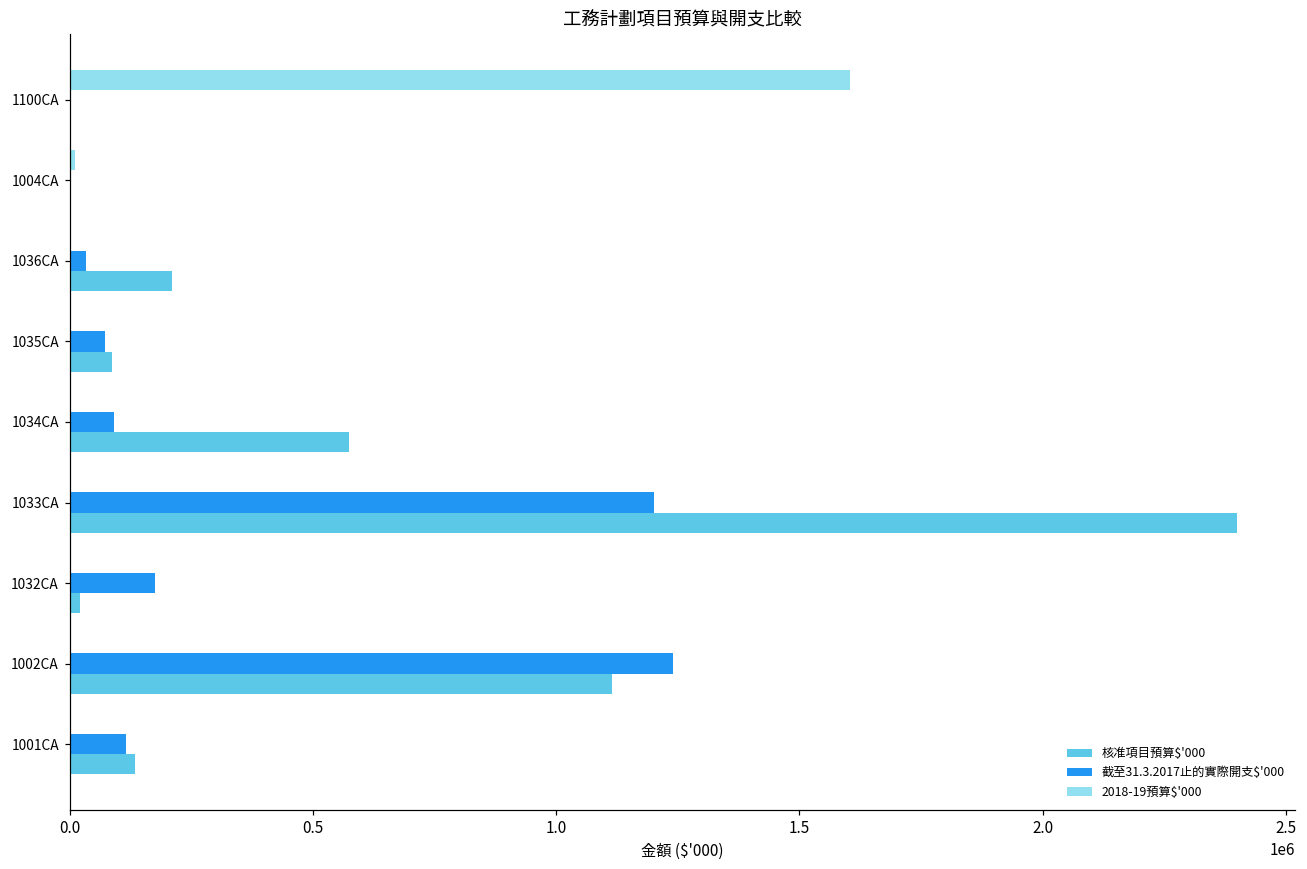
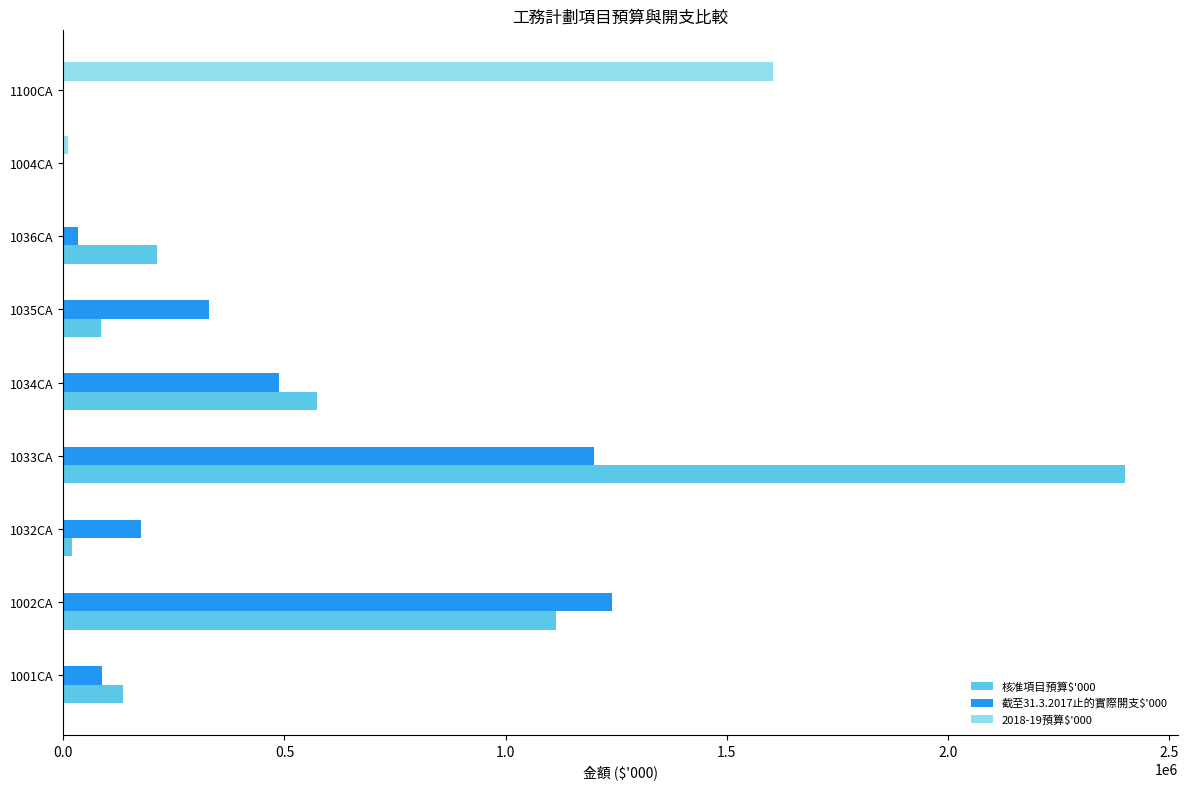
截至31.3.2017止的實際開支$'000, 1035CA: 70000 -> 330000
截至31.3.2017止的實際開支$'000, 1034CA: 90000 -> 490000
截至31.3.2017止的實際開支$'000, 1001CA: 110000 -> 90000
